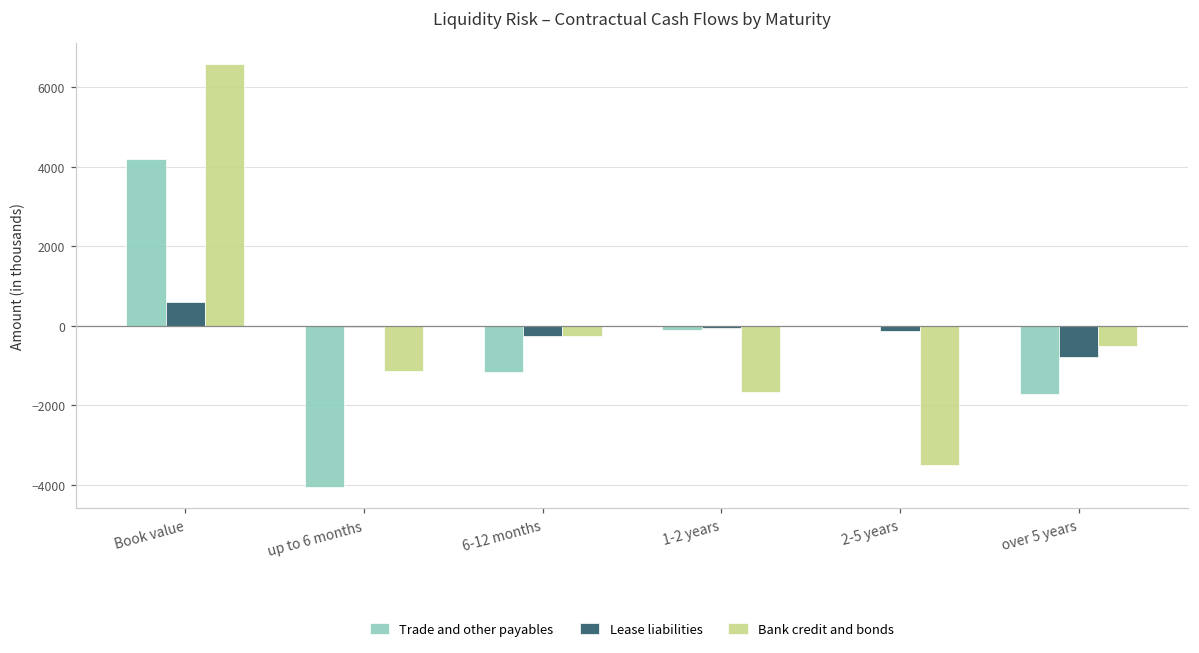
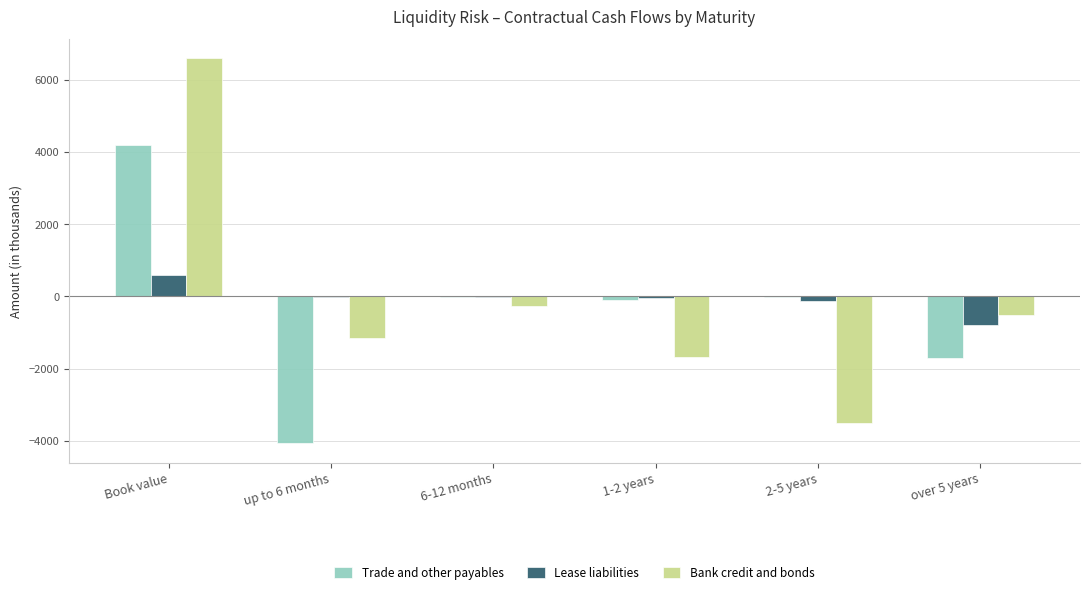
Trade and other payables, 6-12 months: -1200 -> 0
Lease liabilities, 6-12 months: -300 -> 0
